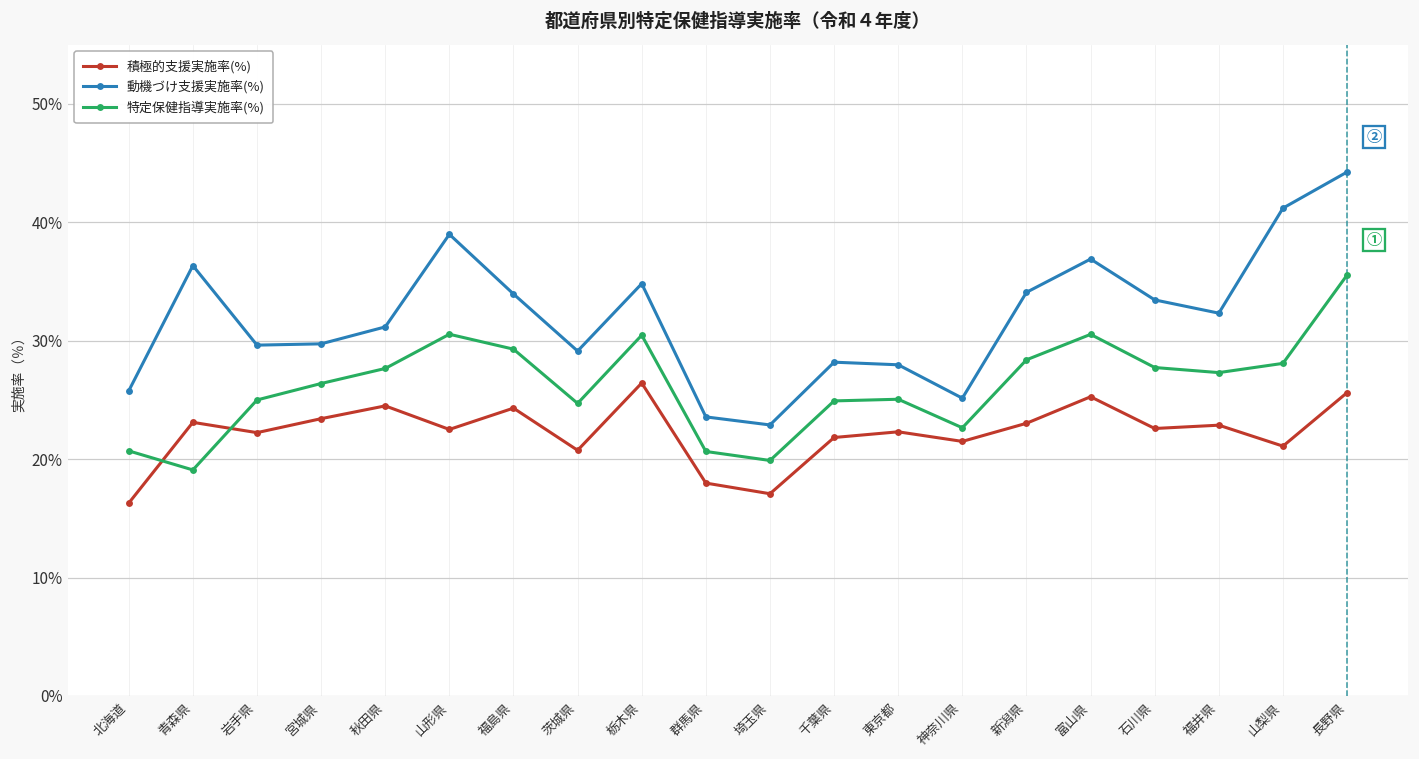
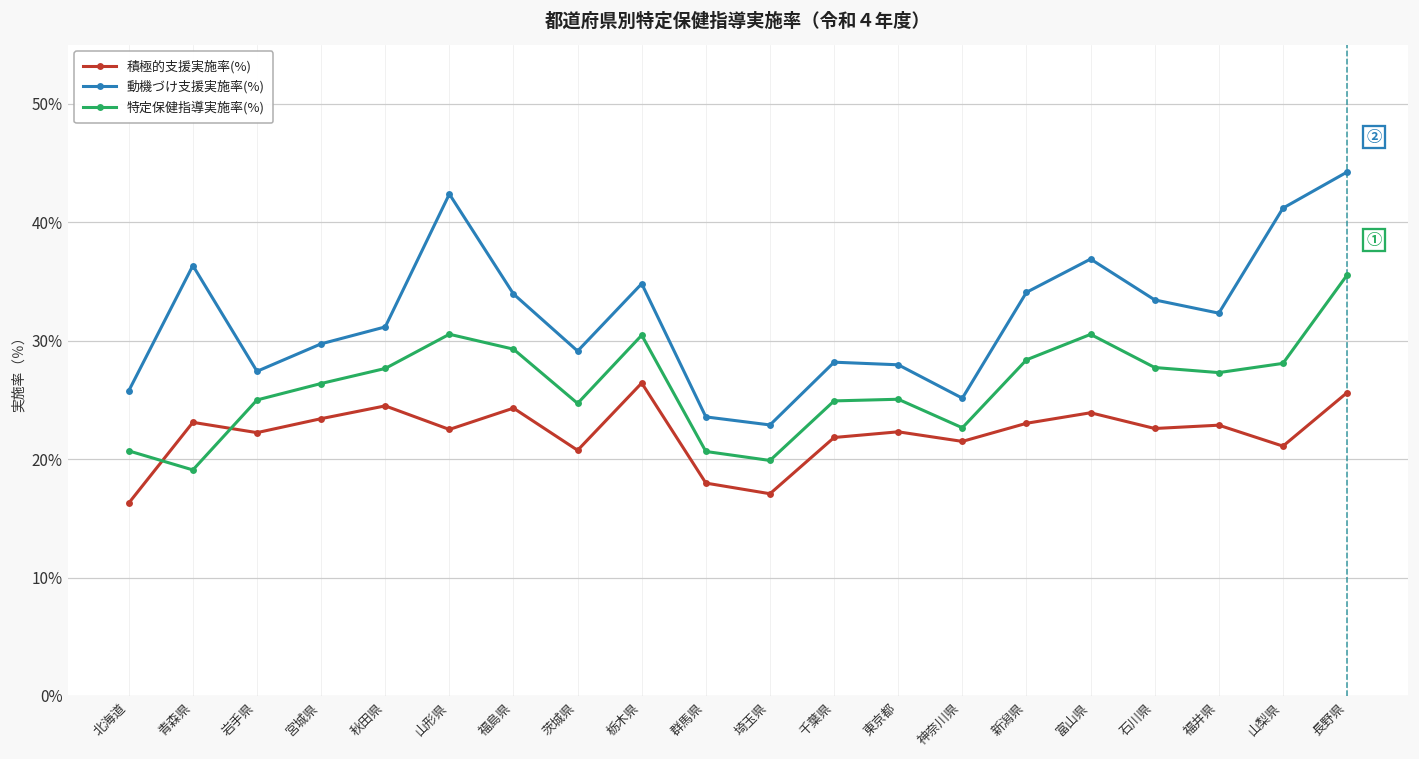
動機づけ支援実施率(%), 岩手県: 29.6% -> 27.4%
動機づけ支援実施率(%), 山形県: 39.0% -> 42.4%
積極的支援実施率(%), 富山県: 25.3% -> 23.9%
